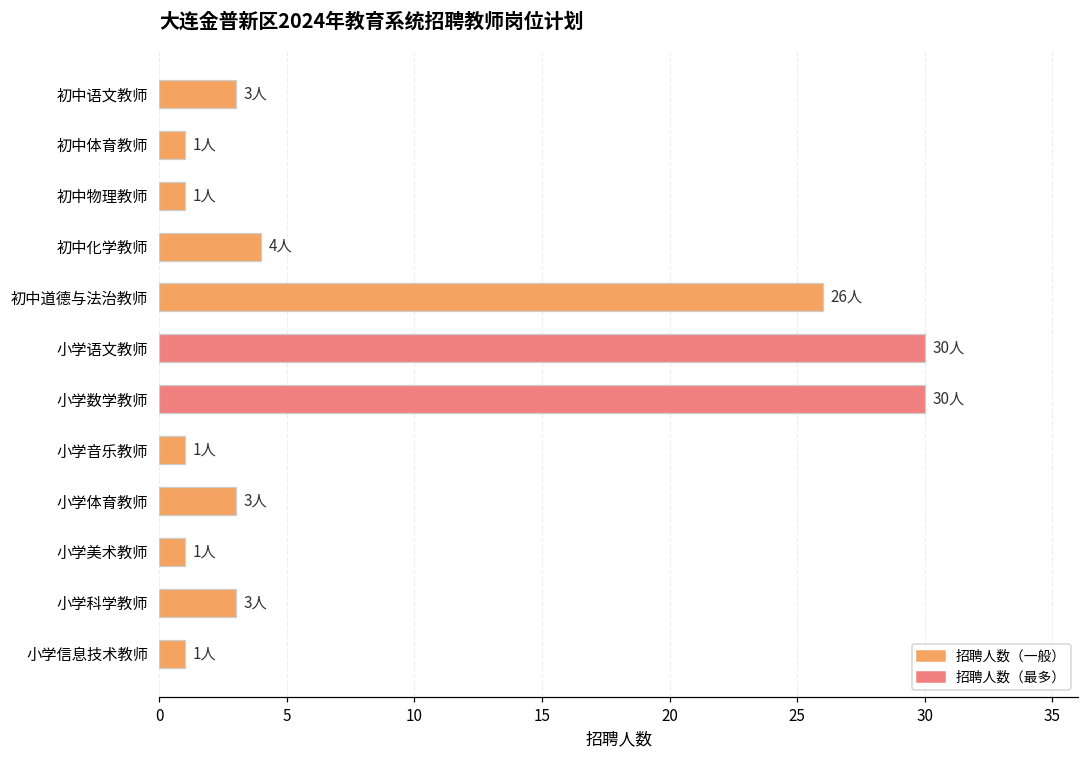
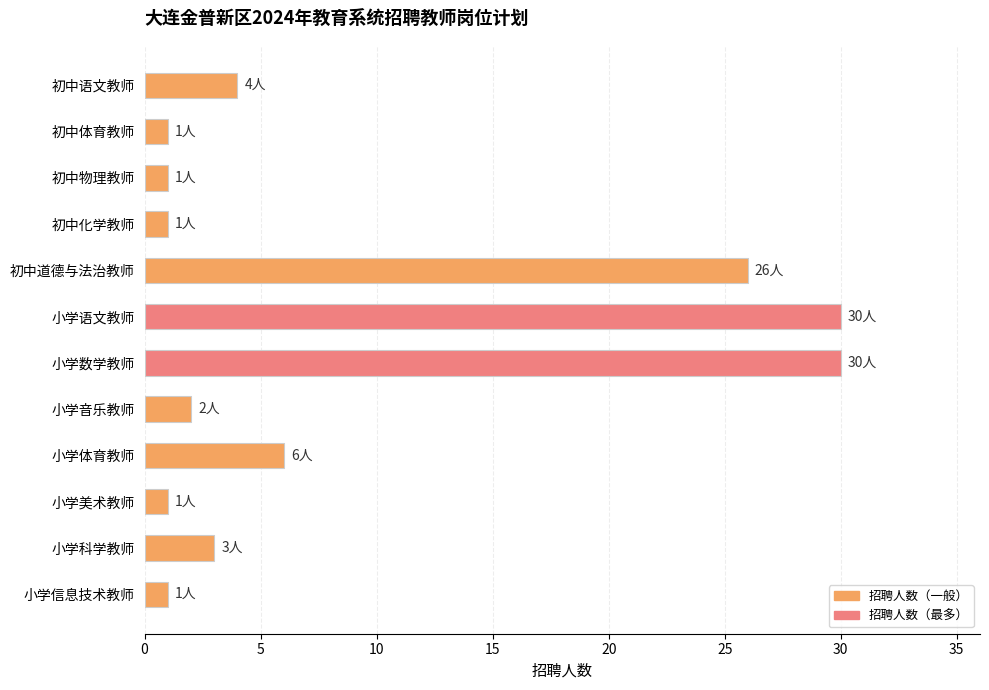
初中语文教师: 3人 -> 4人
初中化学教师: 4人 -> 1人
小学音乐教师: 1人 -> 2人
小学体育教师: 3人 -> 6人
